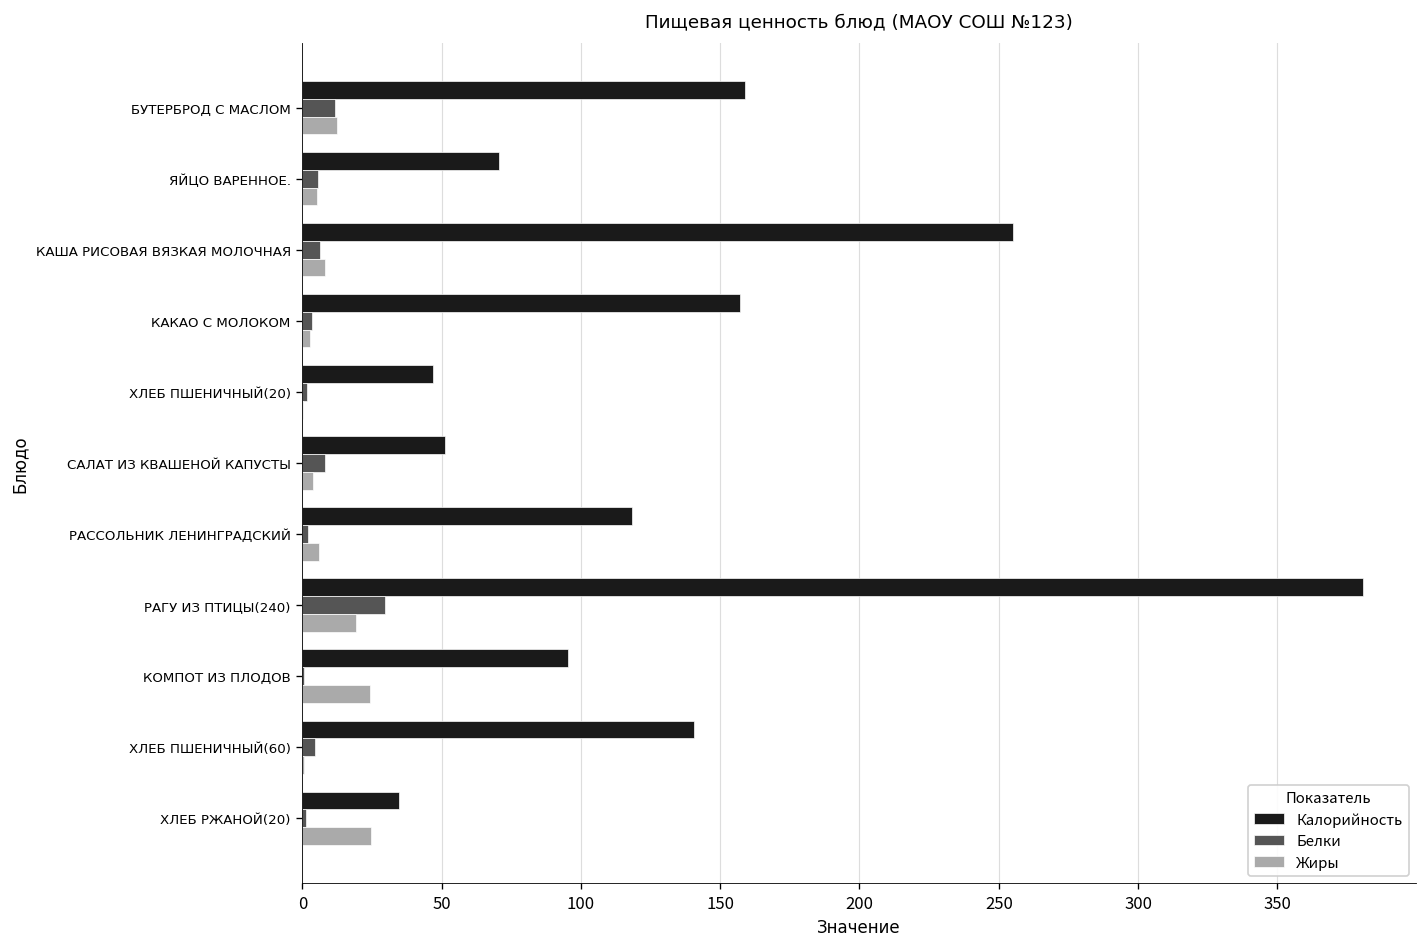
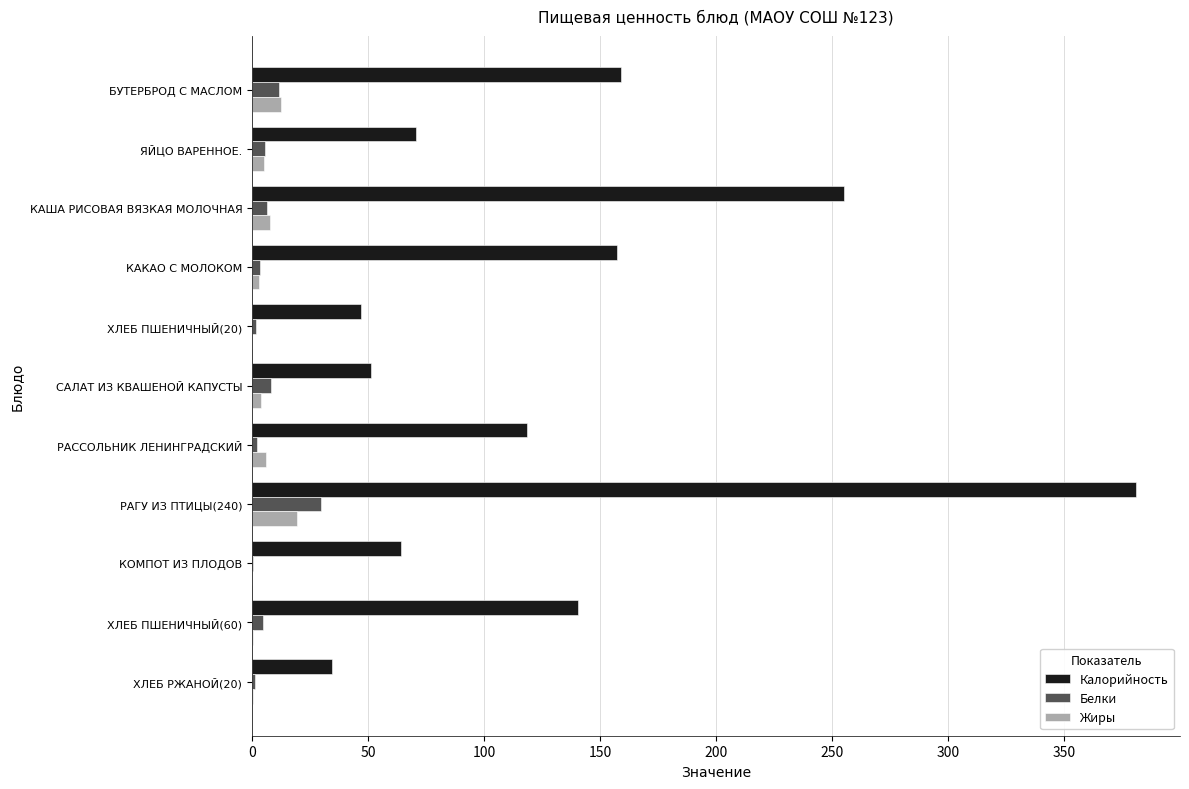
Калорийность, КОМПОТ ИЗ ПЛОДОВ: 95 -> 64
Жиры, КОМПОТ ИЗ ПЛОДОВ: 24 -> 0
Жиры, ХЛЕБ РЖАНОЙ(20): 25 -> 0
